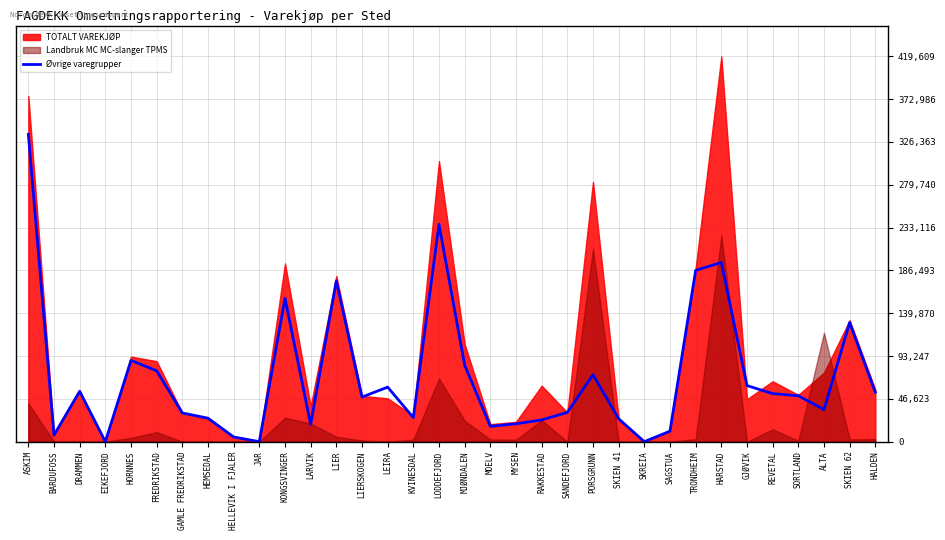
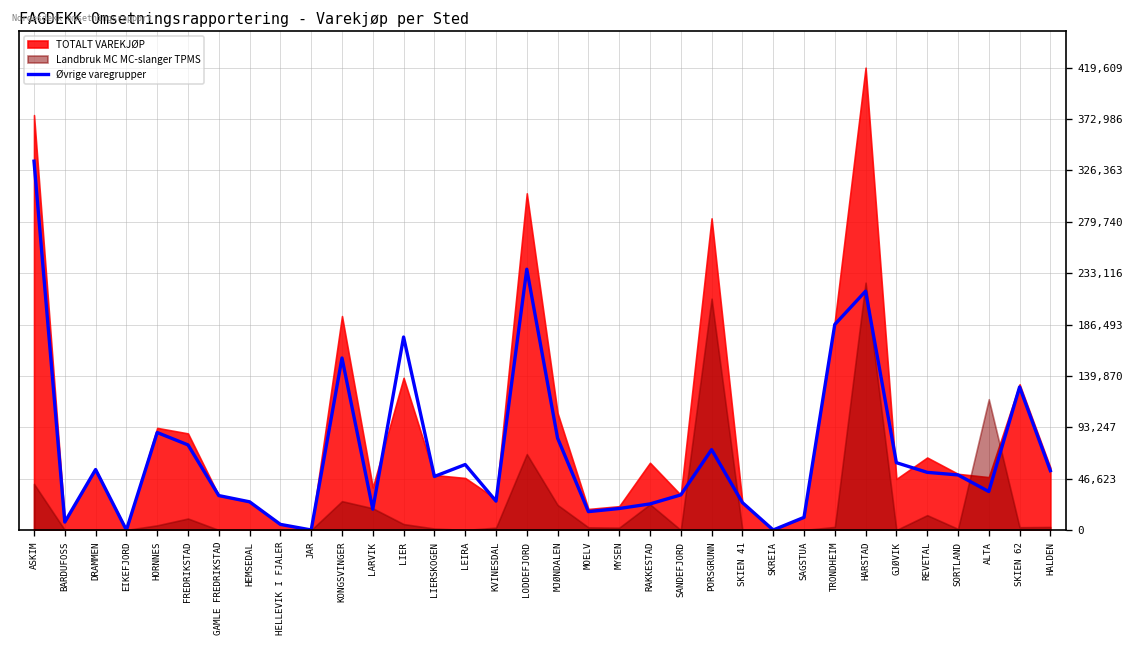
TOTALT VAREKJØP, LIER: 180,000 -> 140,000
Øvrige varegrupper, HARSTAD: 200,000 -> 220,000
TOTALT VAREKJØP, ALTA: 80,000 -> 50,000
